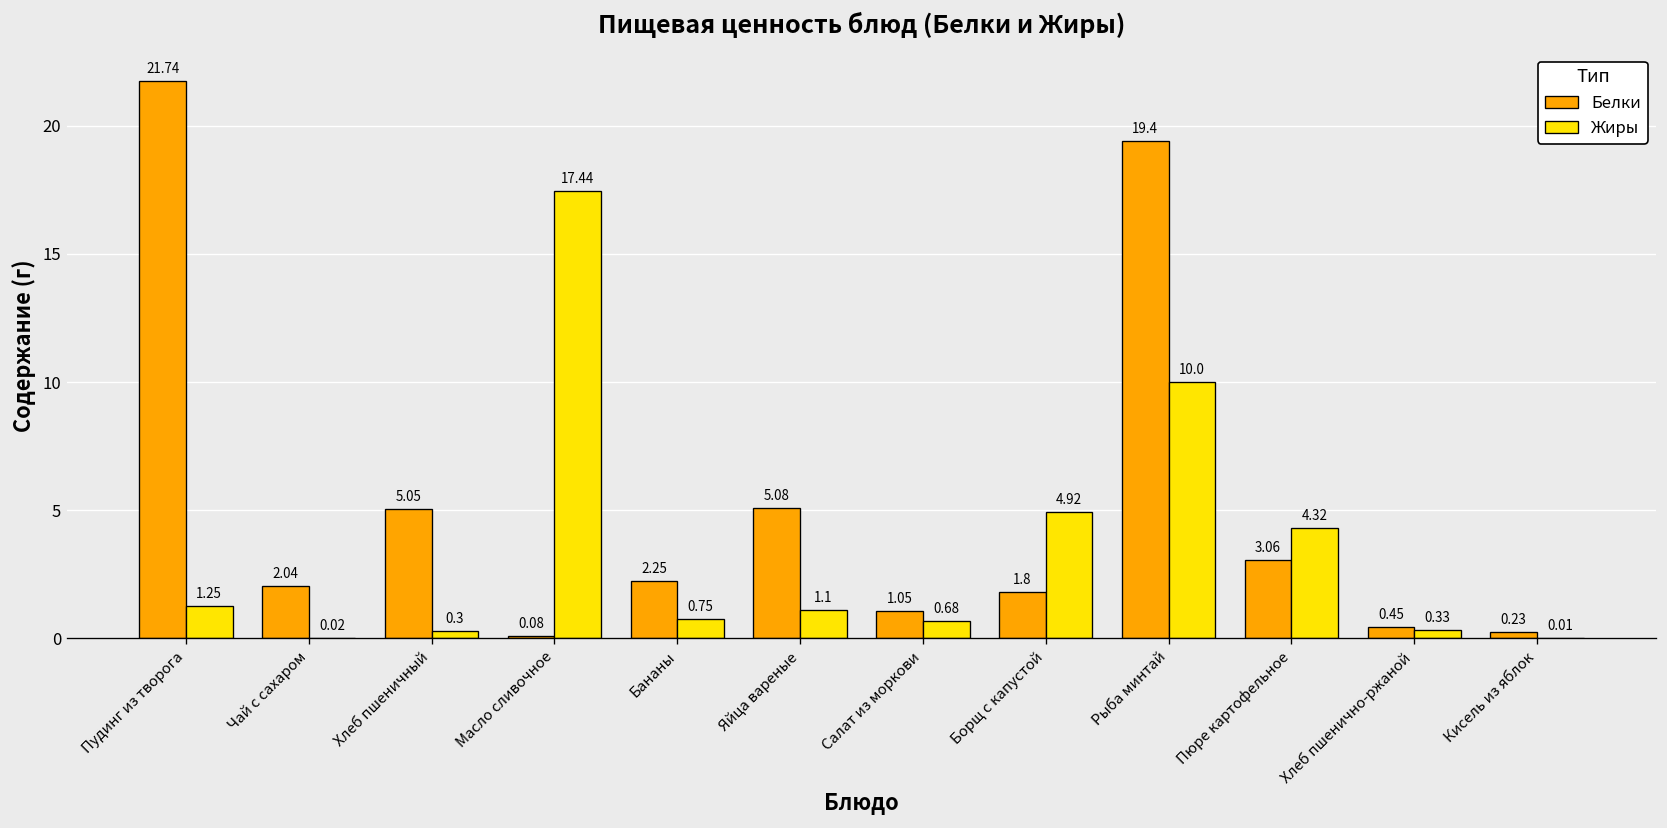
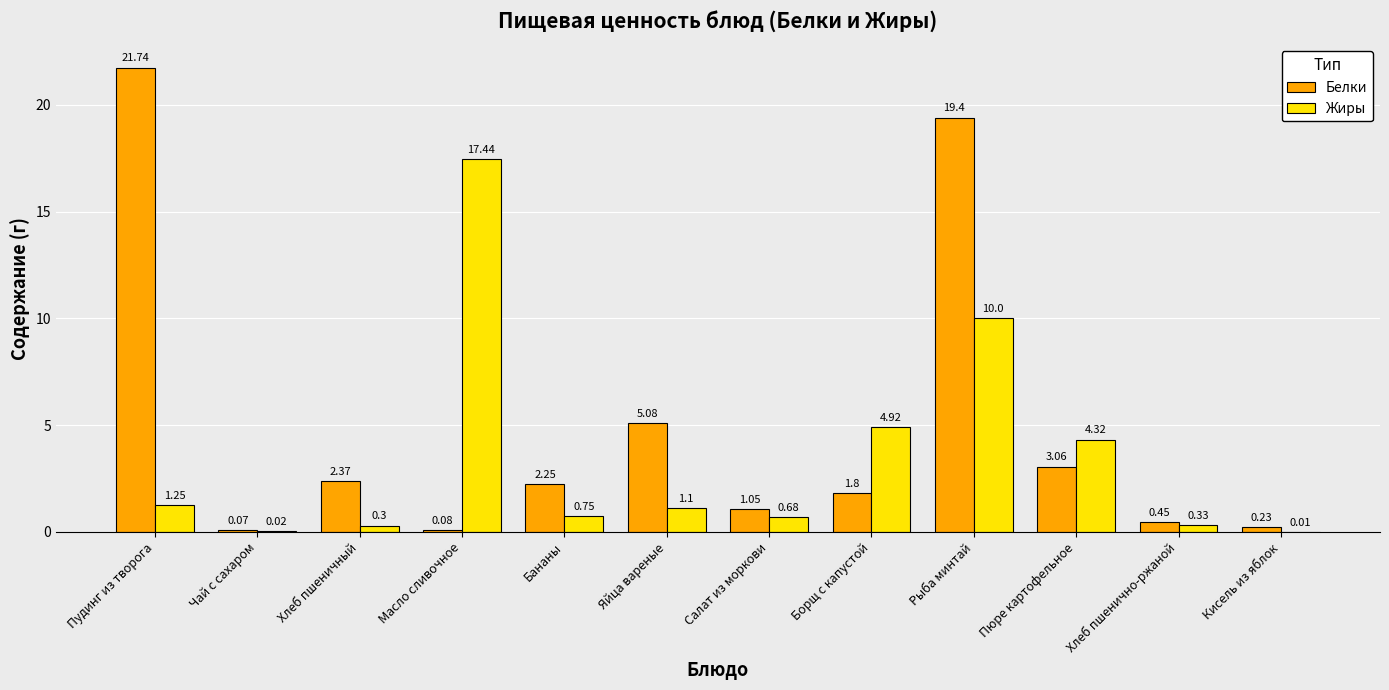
Белки, Чай с сахаром: 2.04 -> 0.07
Белки, Хлеб пшеничный: 5.05 -> 2.37
